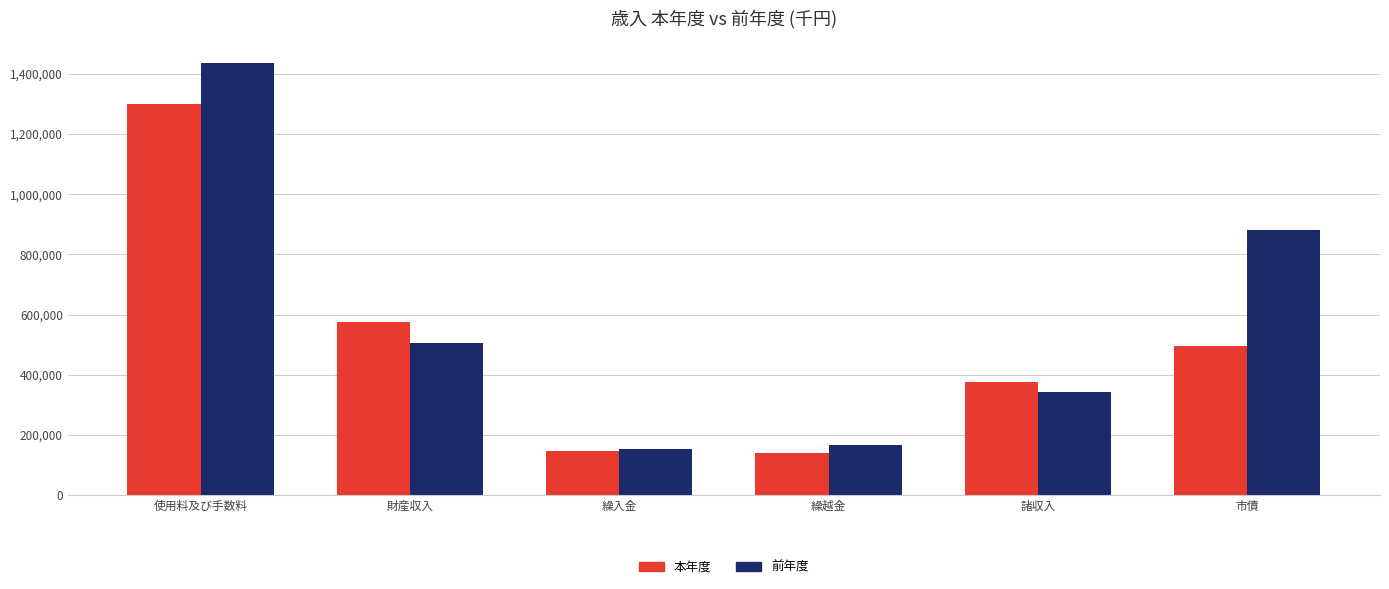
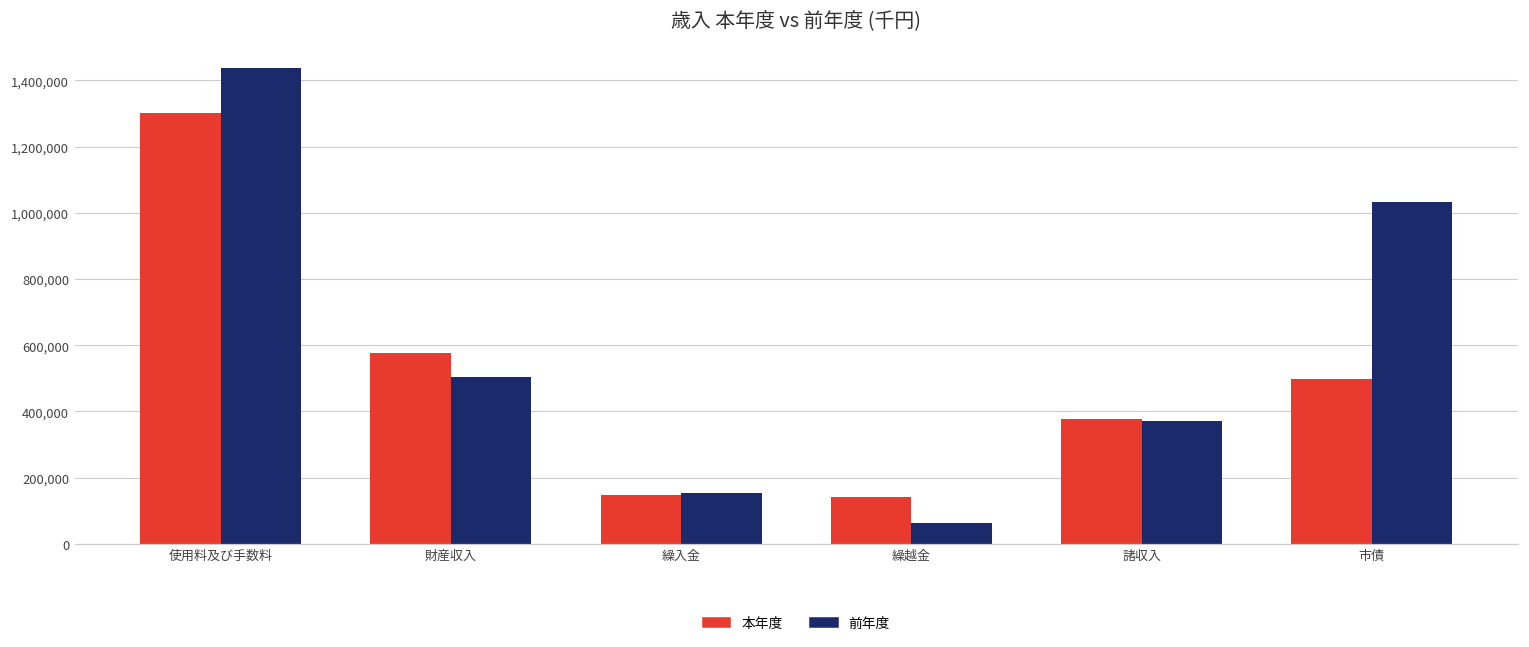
前年度, 繰越金: 170,000 -> 60,000
前年度, 諸収入: 340,000 -> 370,000
前年度, 市債: 880,000 -> 1,030,000
